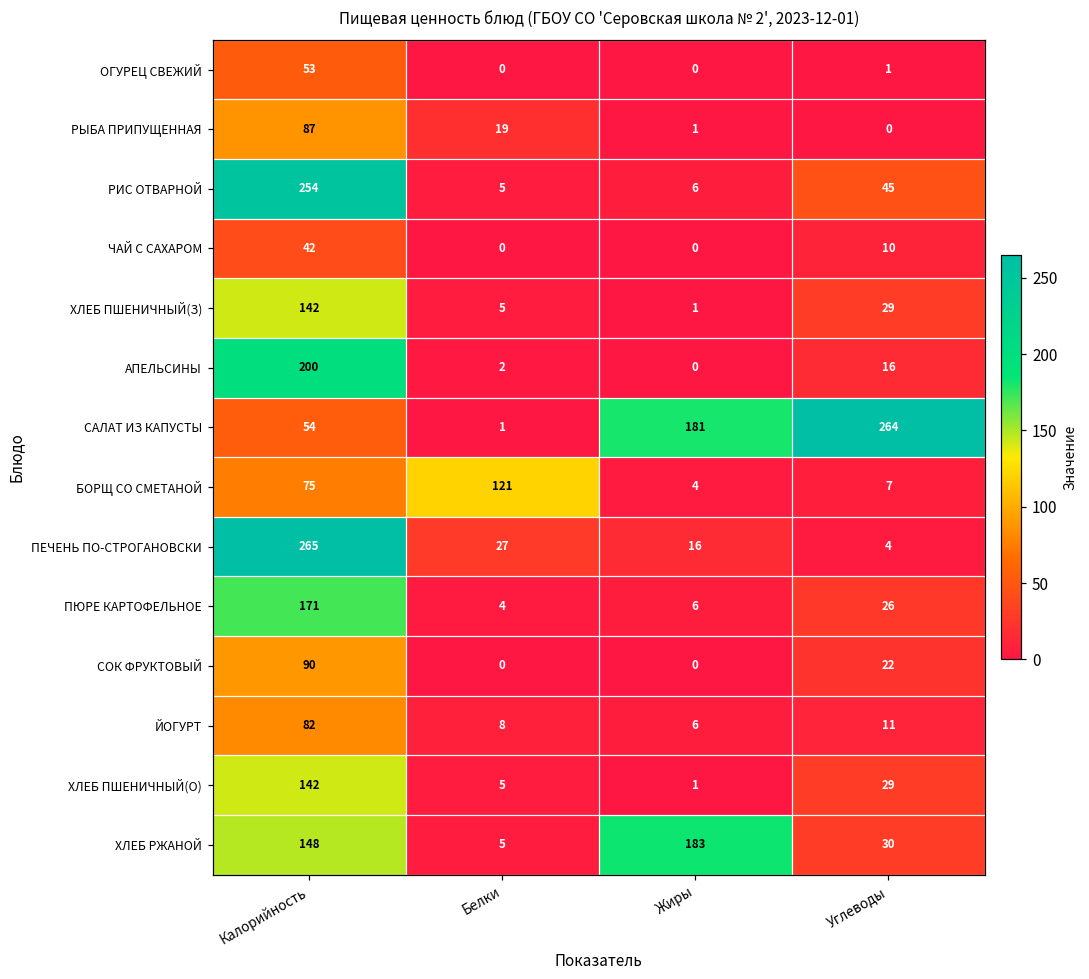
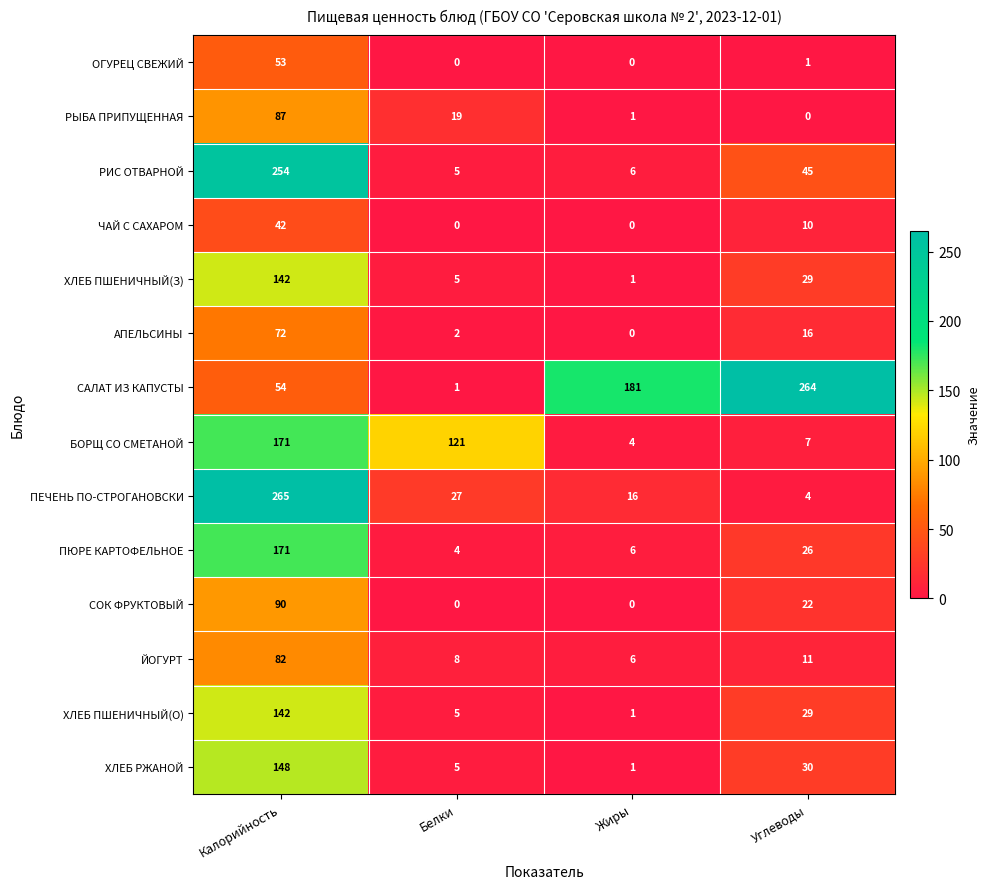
АПЕЛЬСИНЫ, Калорийность: 200 -> 72
БОРЩ СО СМЕТАНОЙ, Калорийность: 75 -> 171
ХЛЕБ РЖАНОЙ, Жиры: 183 -> 1
